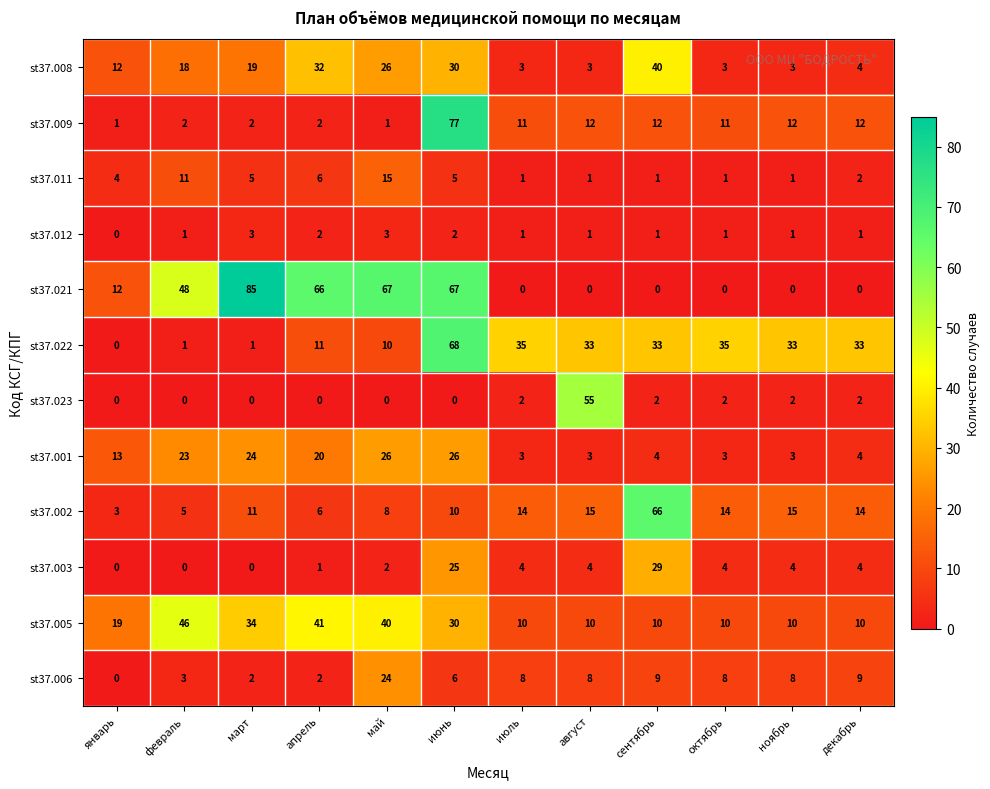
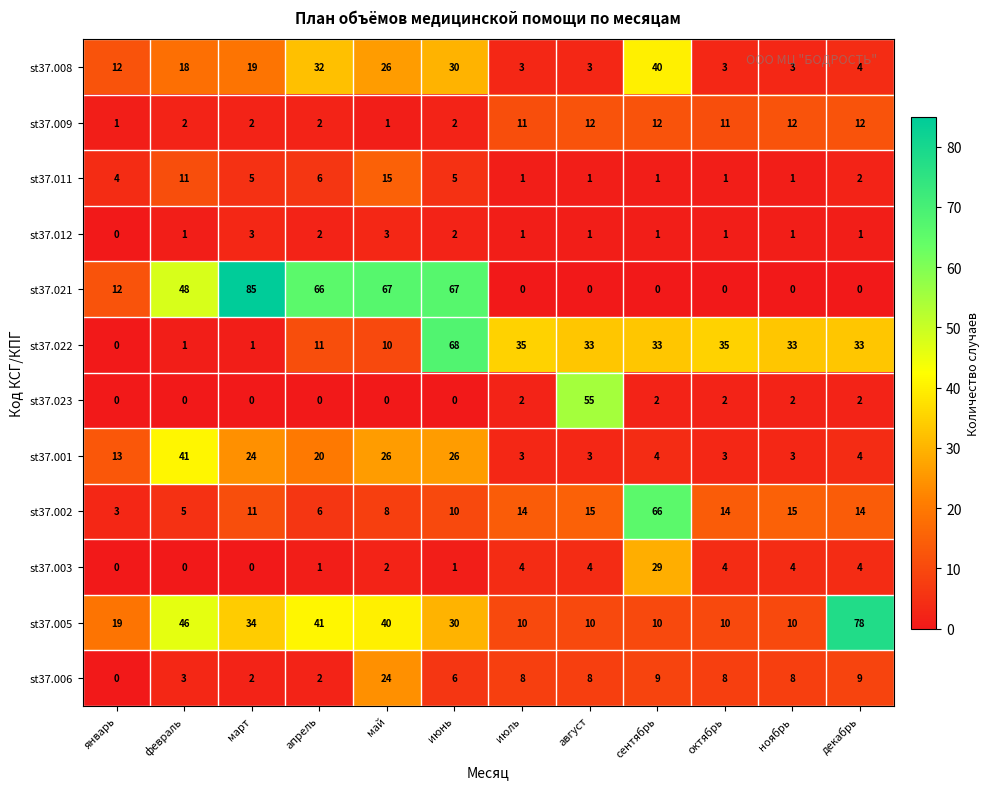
st37.009, июнь: 77 -> 2
st37.001, февраль: 23 -> 41
st37.003, июнь: 25 -> 1
st37.005, декабрь: 10 -> 78
